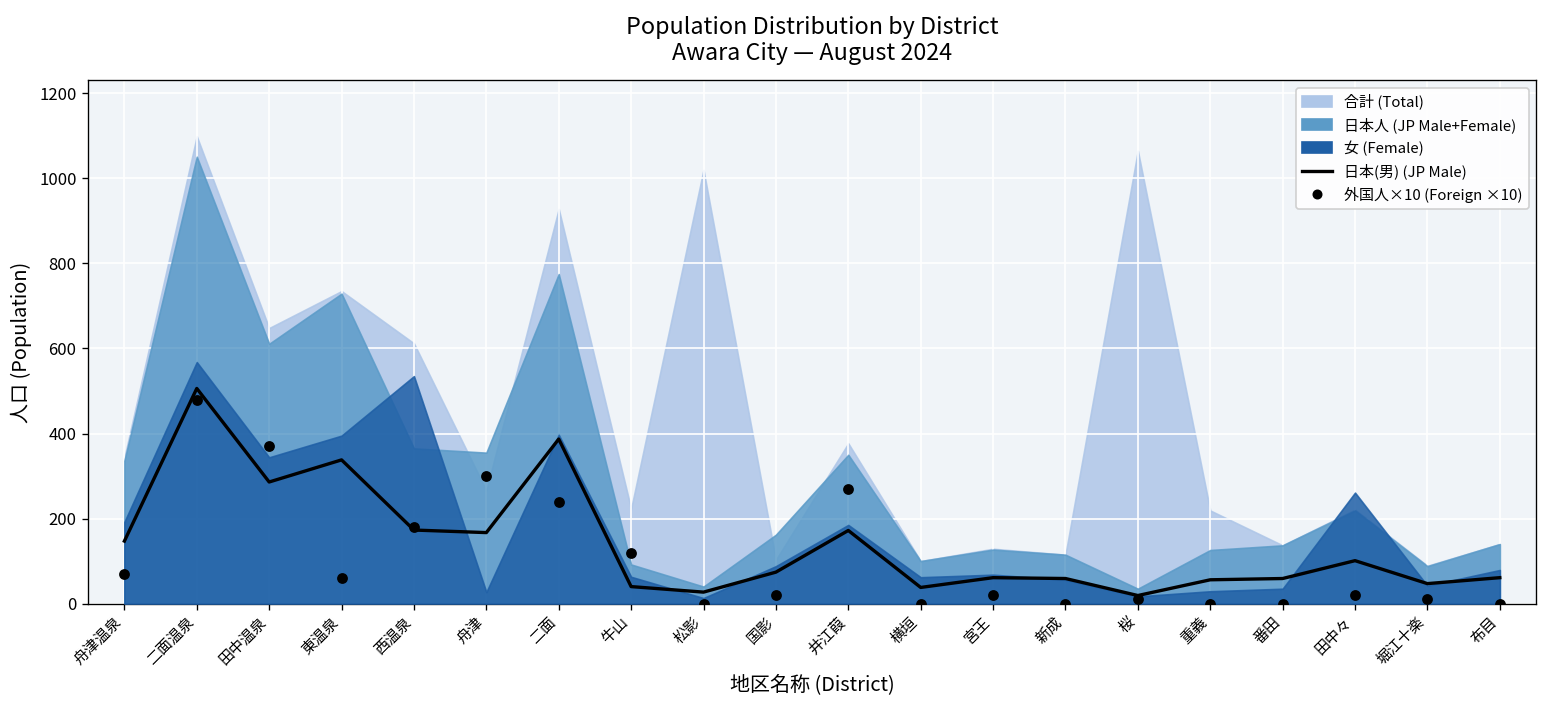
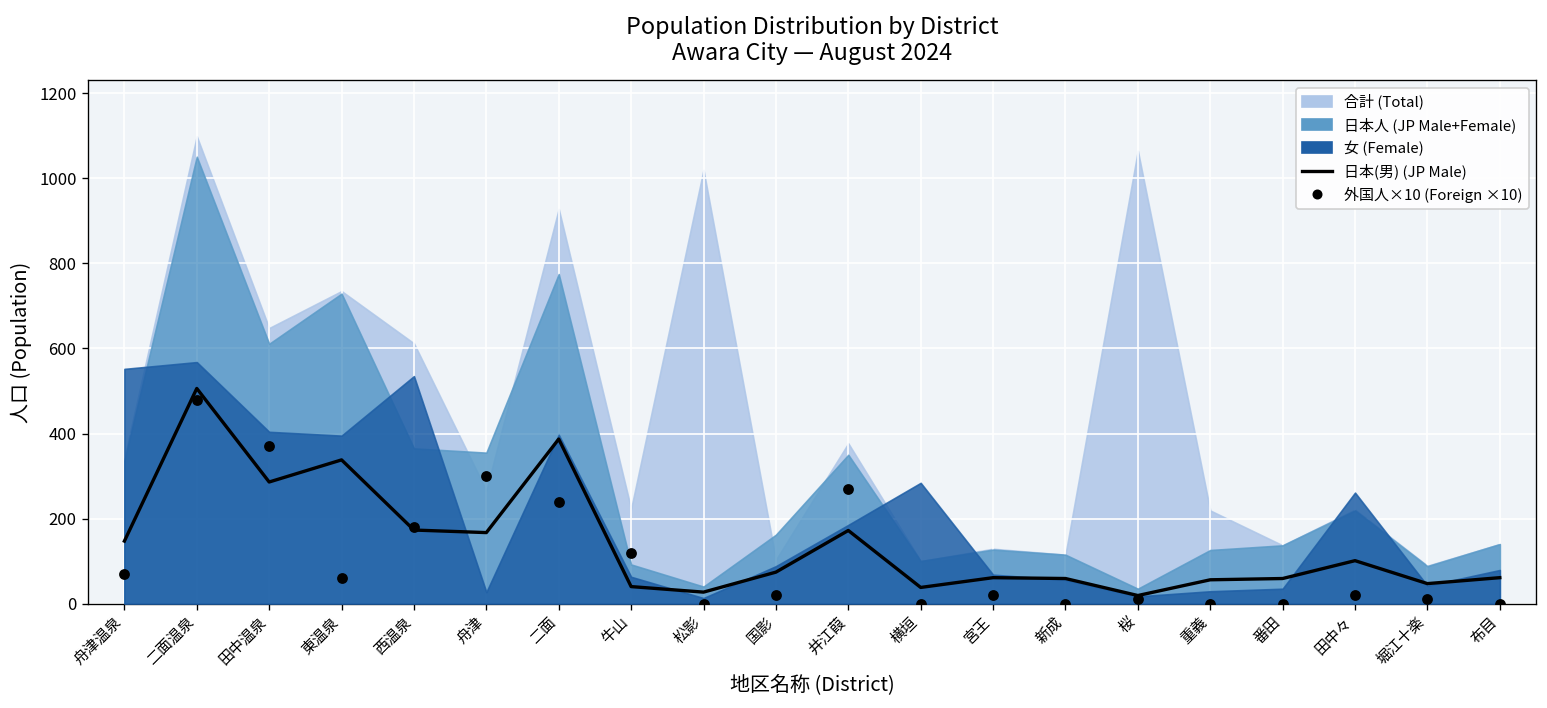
女 (Female), 舟津温泉: 190 -> 550
女 (Female), 田中温泉: 340 -> 400
女 (Female), 横垣: 60 -> 280
